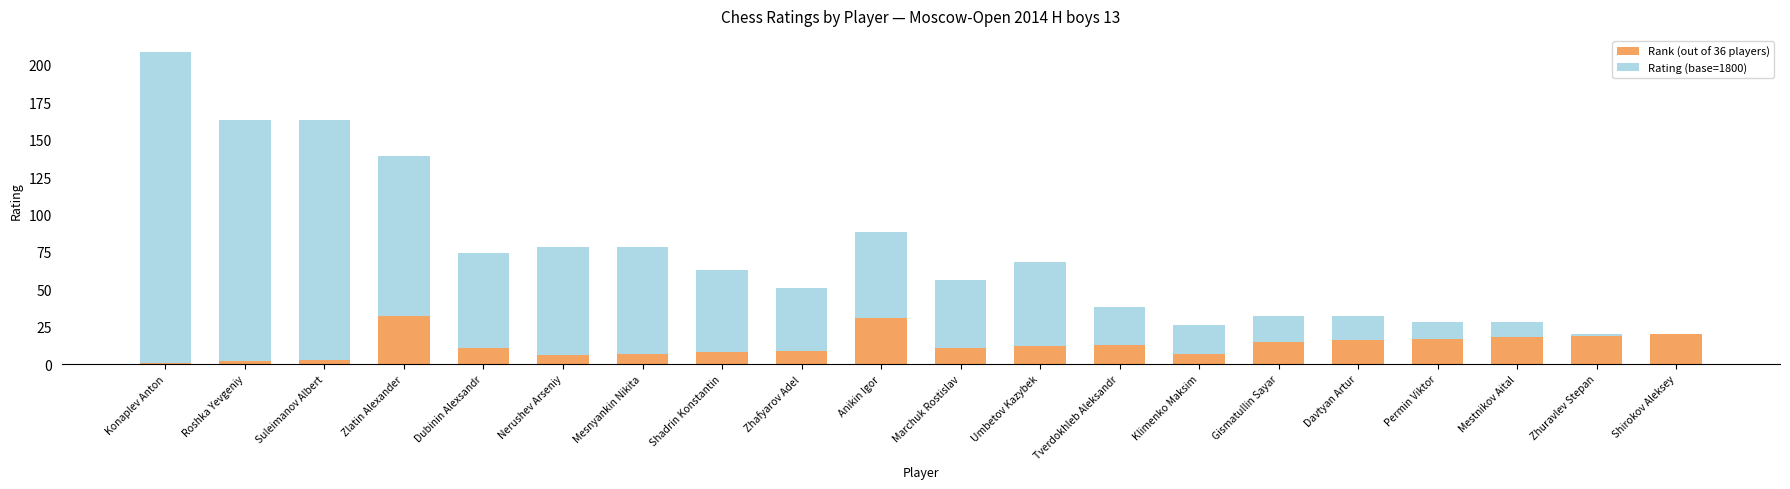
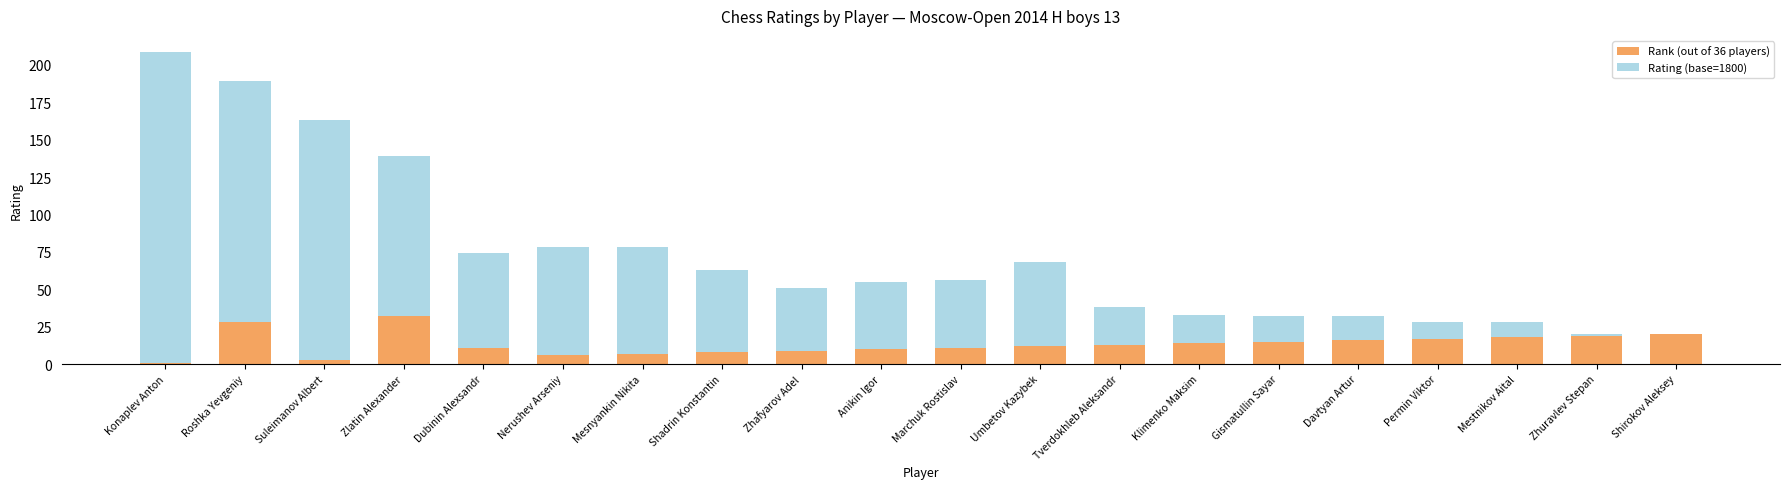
Rank (out of 36 players), Roshka Yevgeniy: 2 -> 28
Rank (out of 36 players), Anikin Igor: 31 -> 10
Rating (base=1800), Anikin Igor: 57 -> 45
Rank (out of 36 players), Klimenko Maksim: 7 -> 14
